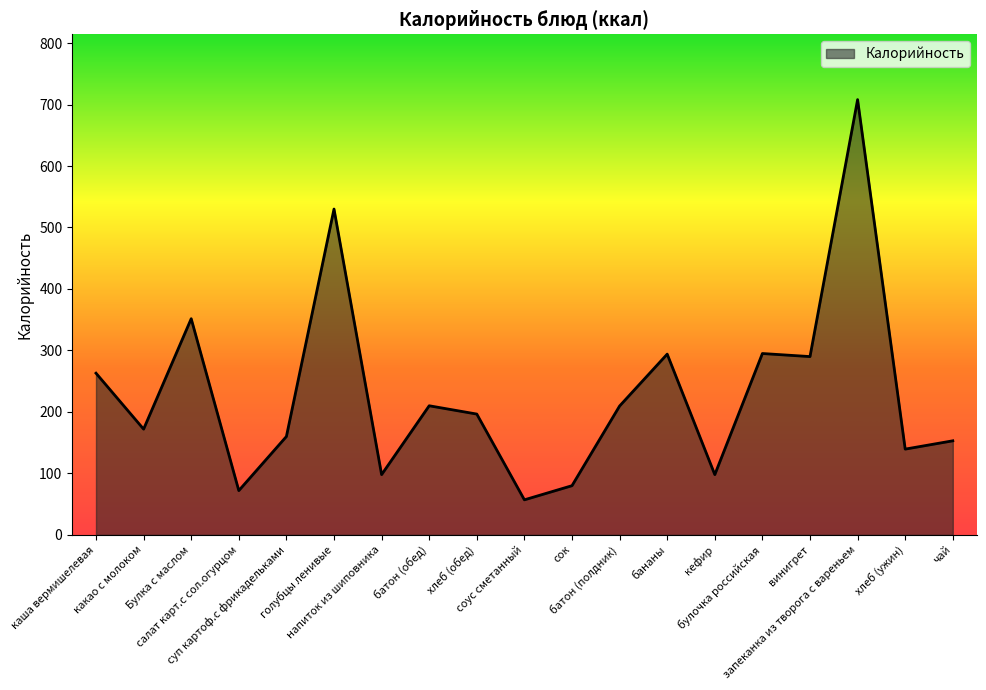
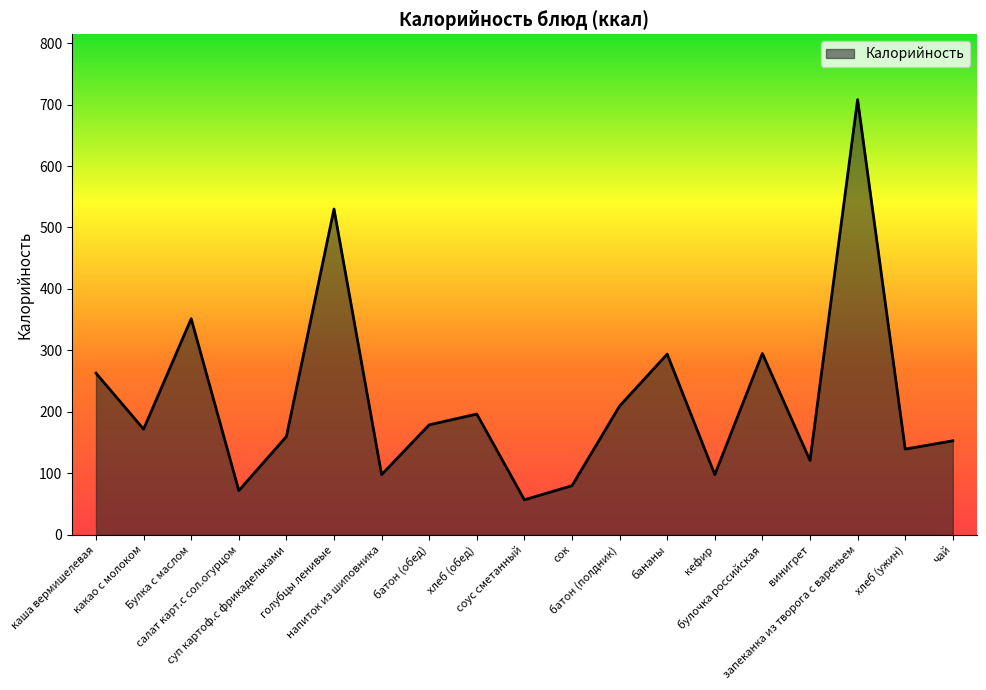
батон (обед): 210 -> 180
винигрет: 290 -> 120
